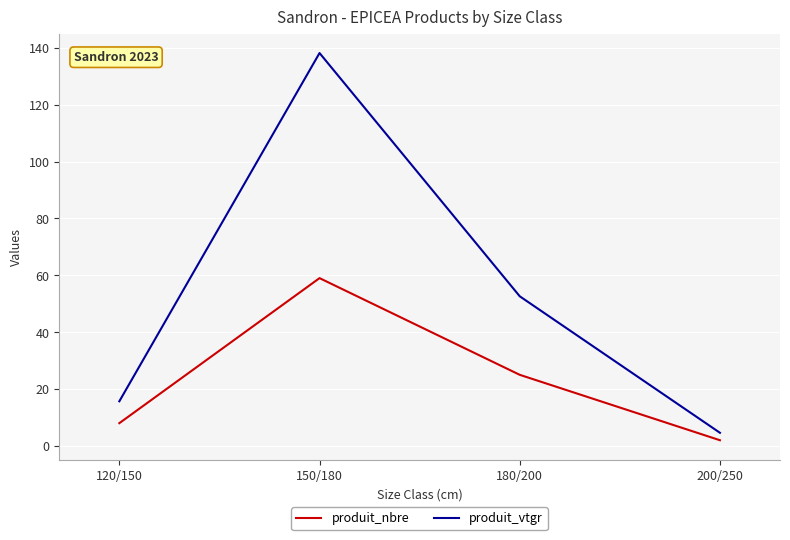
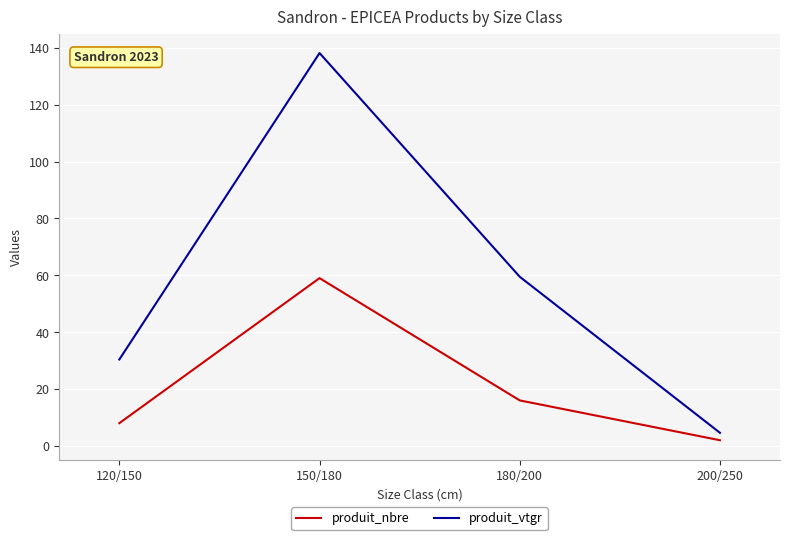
produit_vtgr, 120/150: 16 -> 30
produit_nbre, 180/200: 25 -> 16
produit_vtgr, 180/200: 53 -> 59
